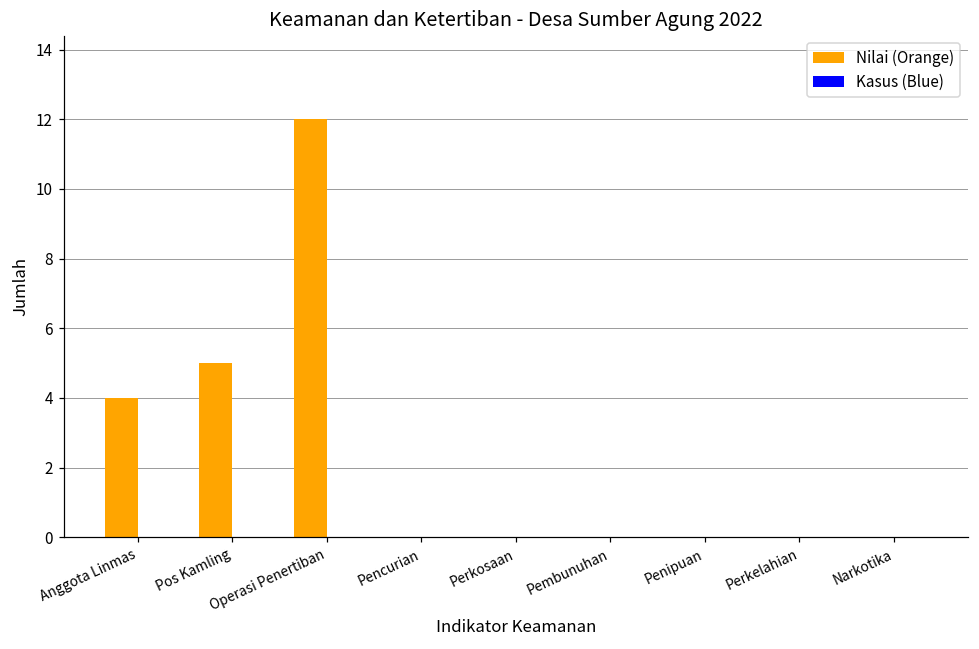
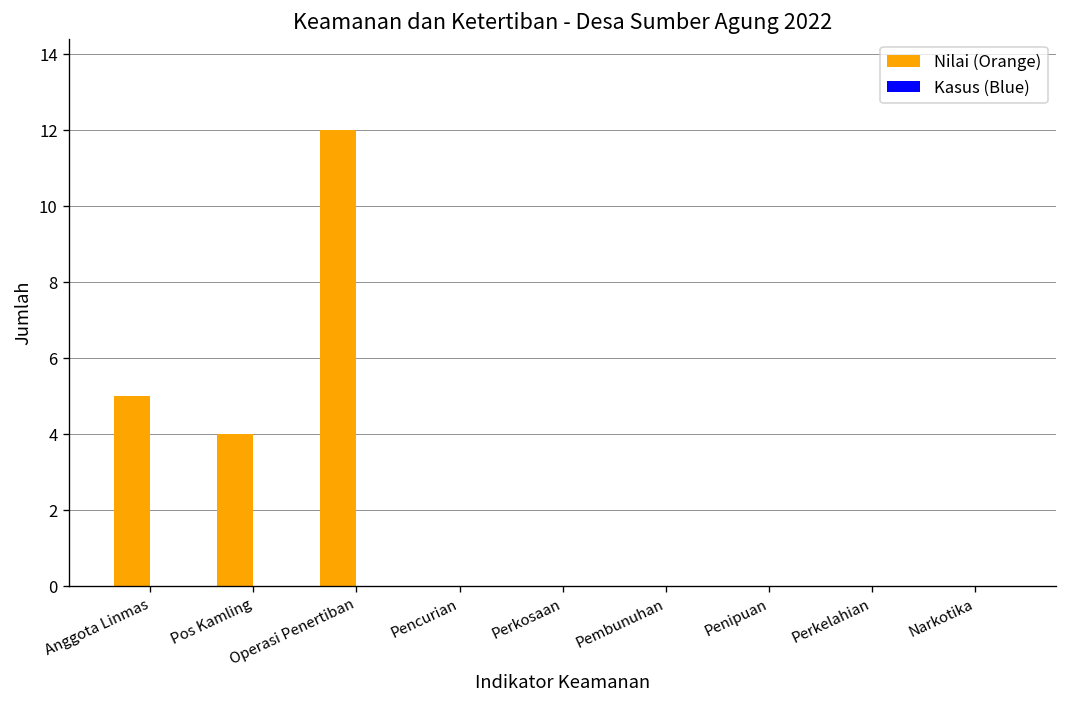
Nilai (Orange), Anggota Linmas: 4 -> 5
Nilai (Orange), Pos Kamling: 5 -> 4
